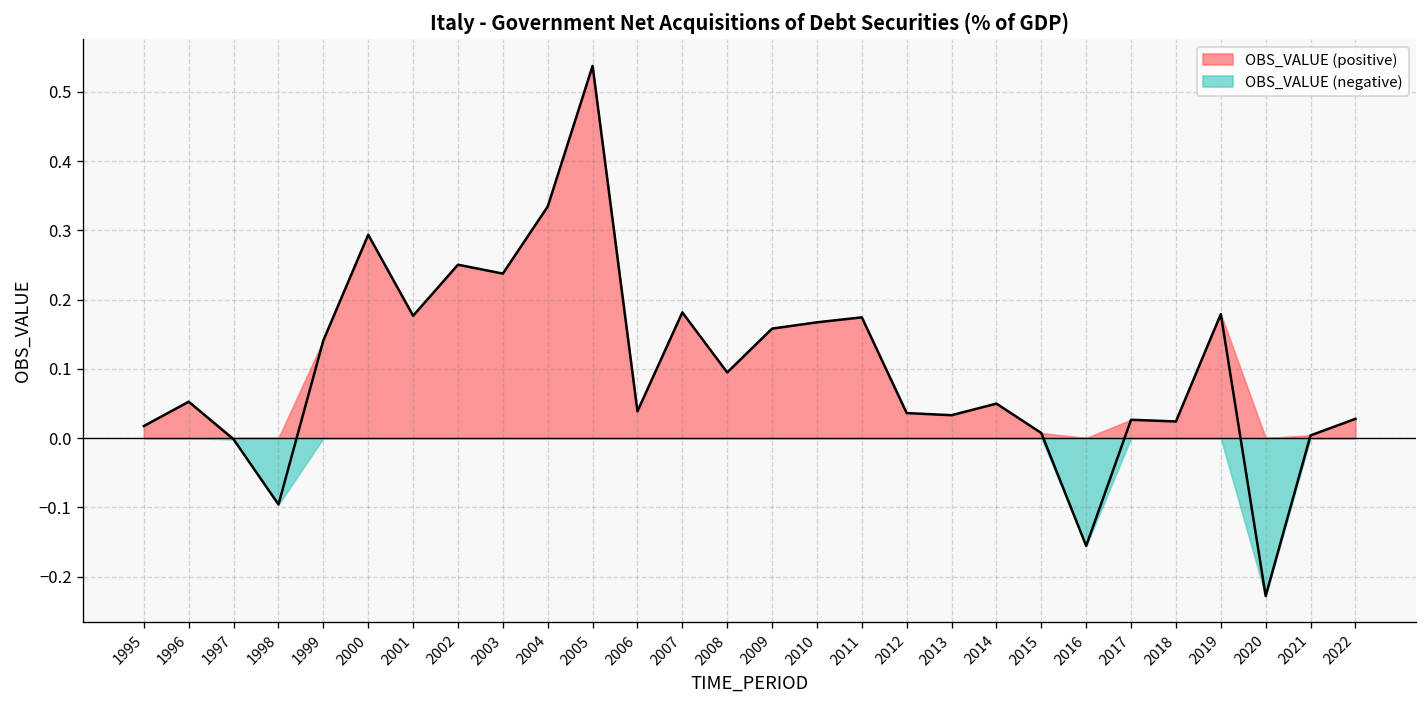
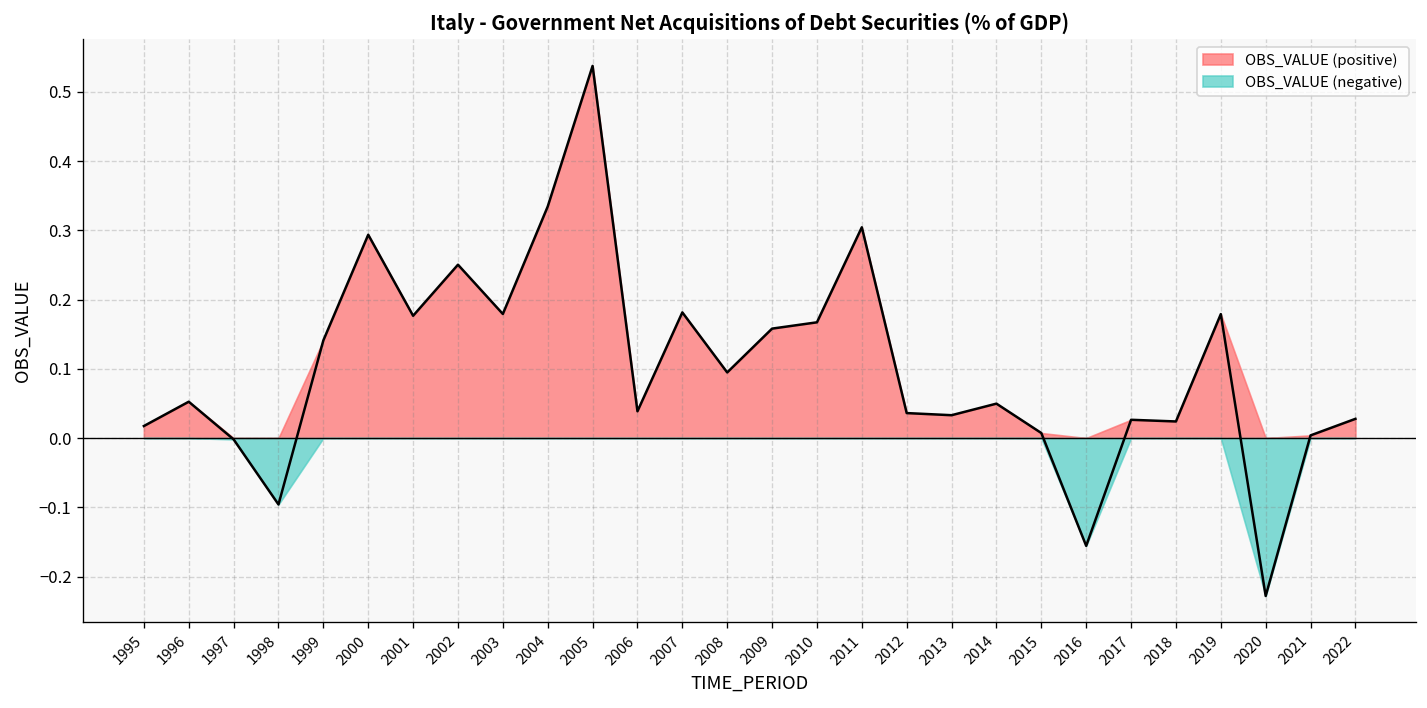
OBS_VALUE (positive), 2003: 0.24 -> 0.18
OBS_VALUE (positive), 2011: 0.17 -> 0.30
